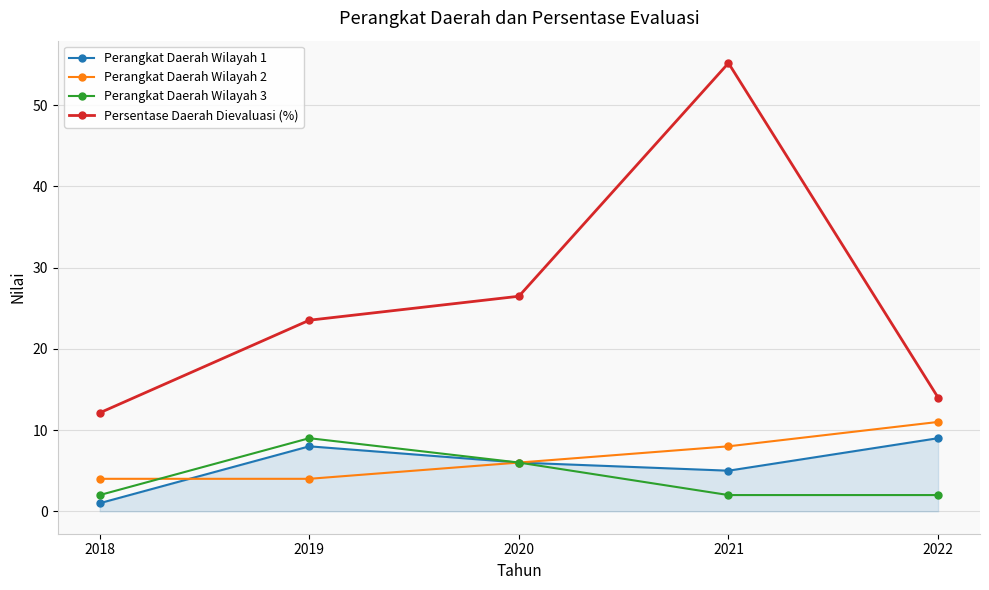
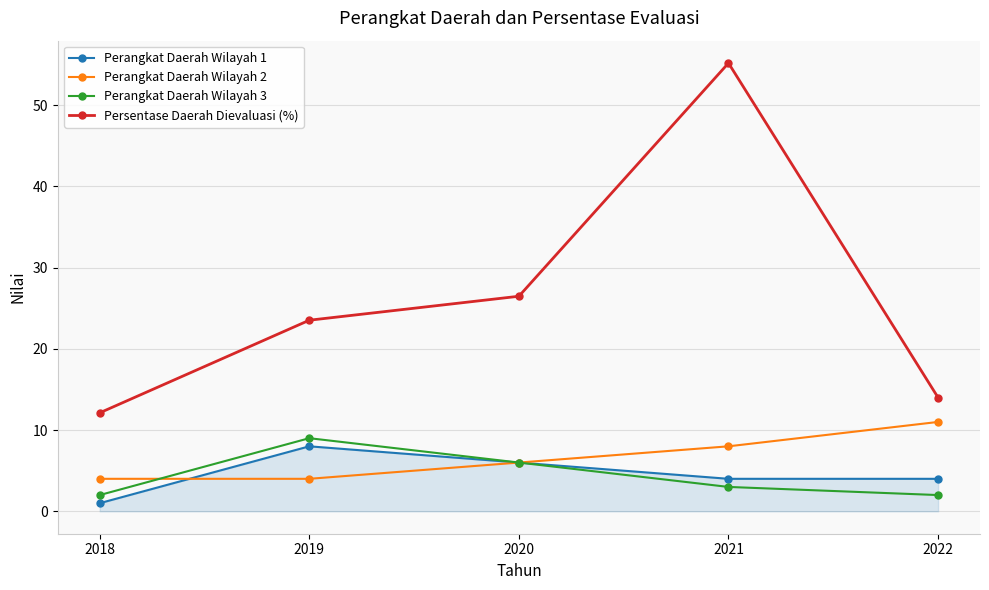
Perangkat Daerah Wilayah 1, 2021: 5 -> 4
Perangkat Daerah Wilayah 3, 2021: 2 -> 3
Perangkat Daerah Wilayah 1, 2022: 9 -> 4
